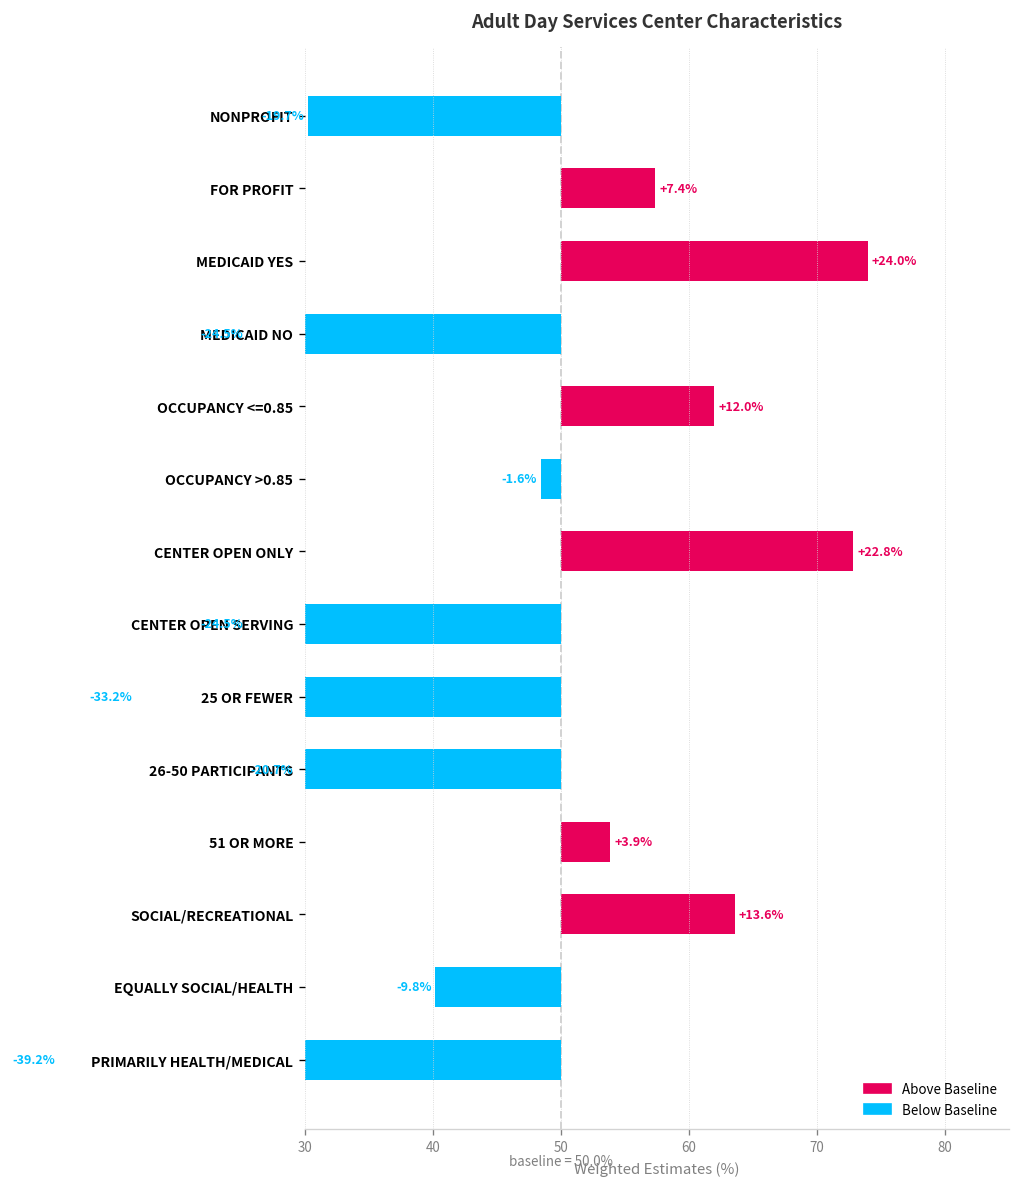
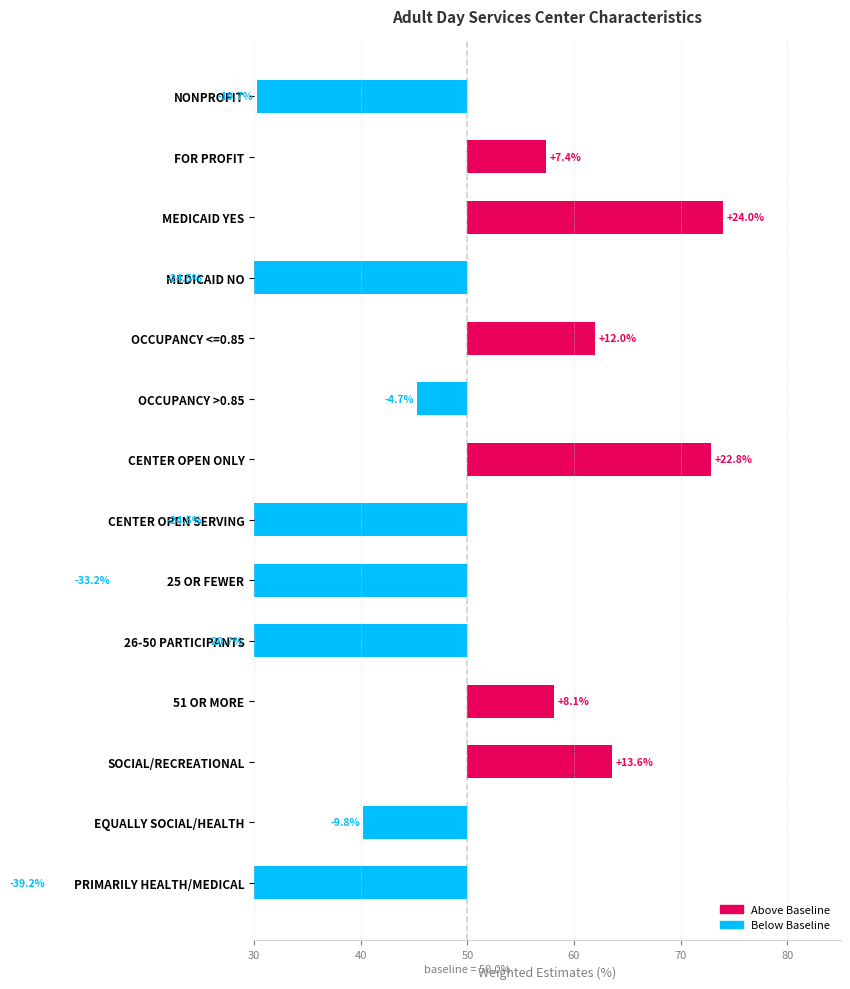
OCCUPANCY >0.85: -1.6% -> -4.7%
51 OR MORE: +3.9% -> +8.1%
